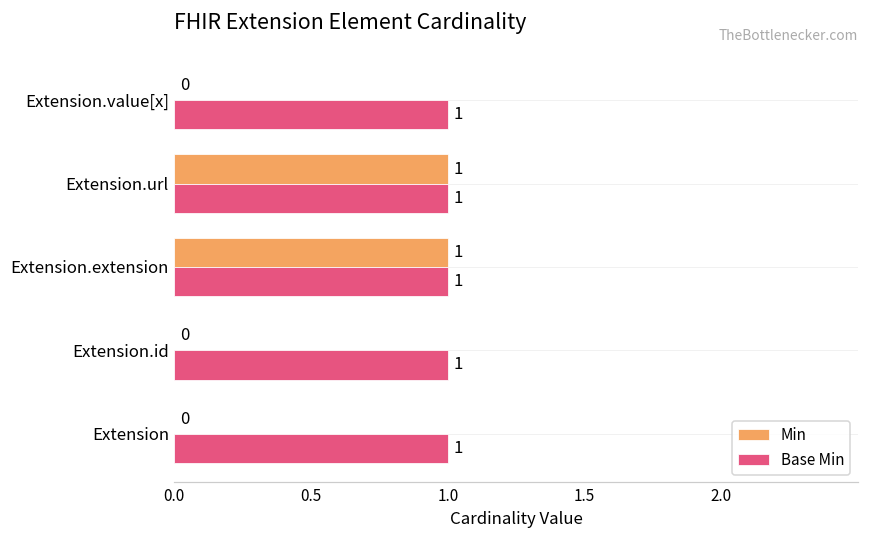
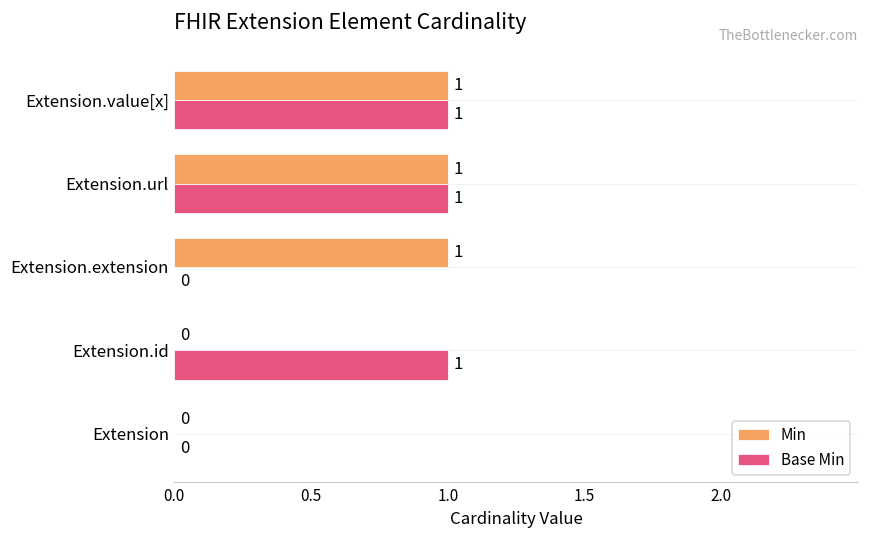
Min, Extension.value[x]: 0 -> 1
Base Min, Extension.extension: 1 -> 0
Base Min, Extension: 1 -> 0
